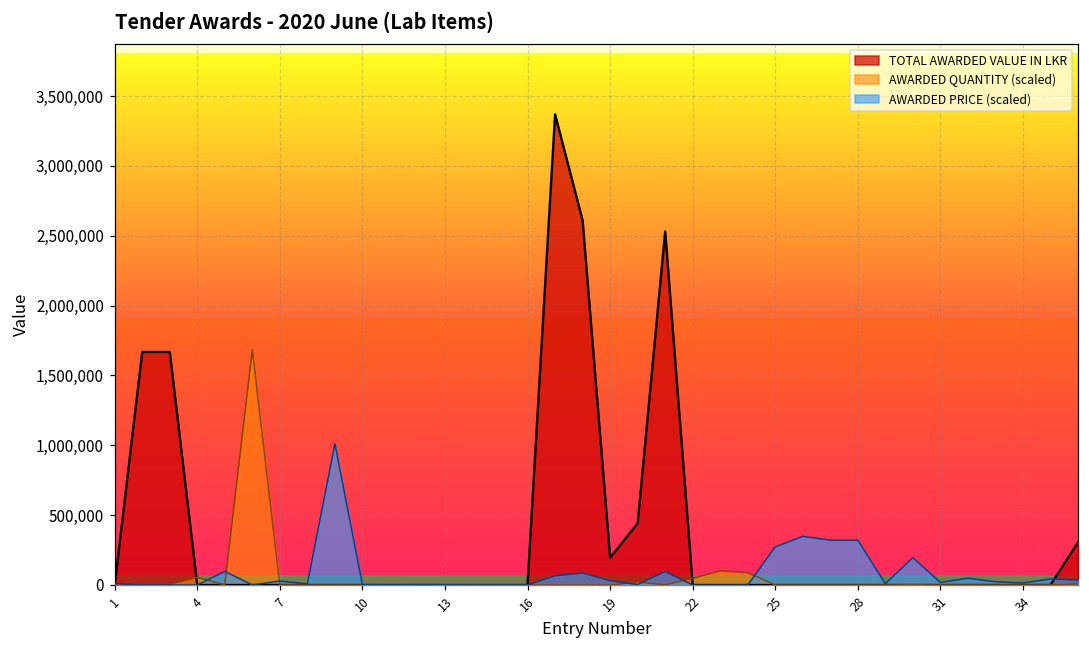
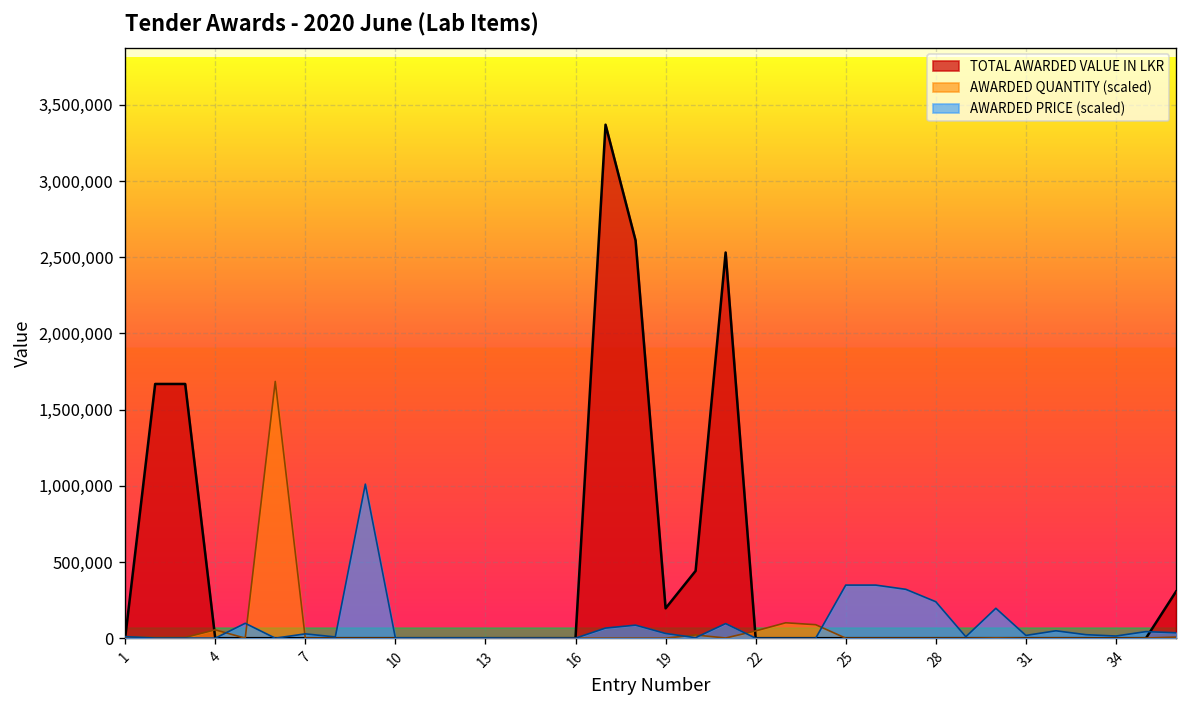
AWARDED PRICE (scaled), 25: 270,000 -> 350,000
AWARDED PRICE (scaled), 28: 320,000 -> 240,000
